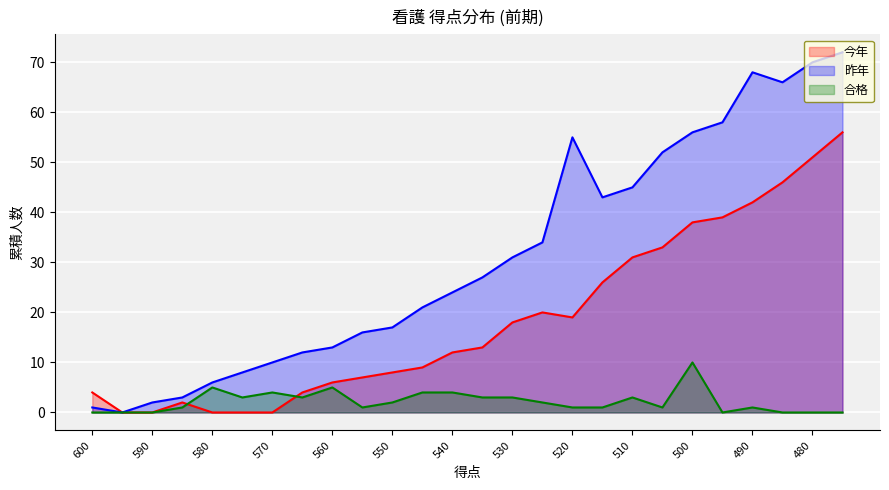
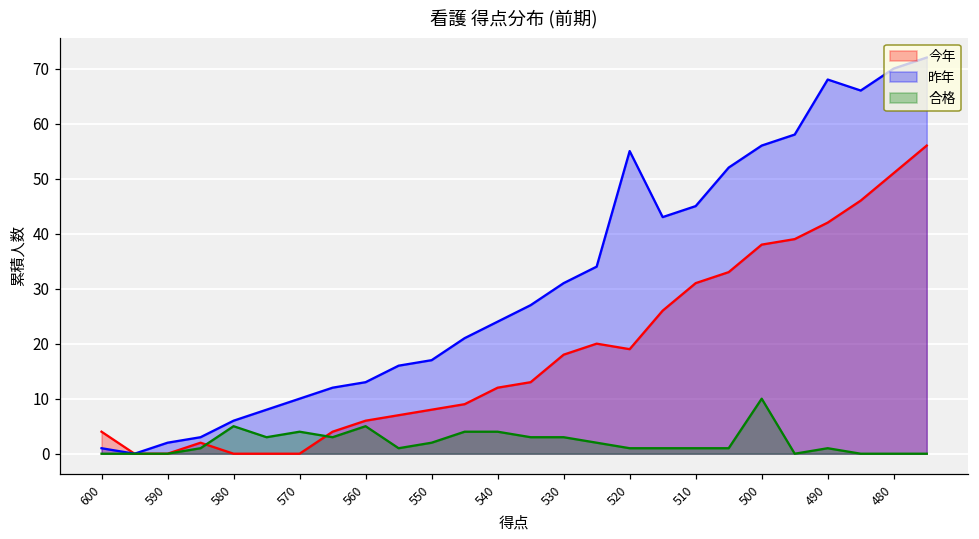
合格, 510: 3 -> 1
